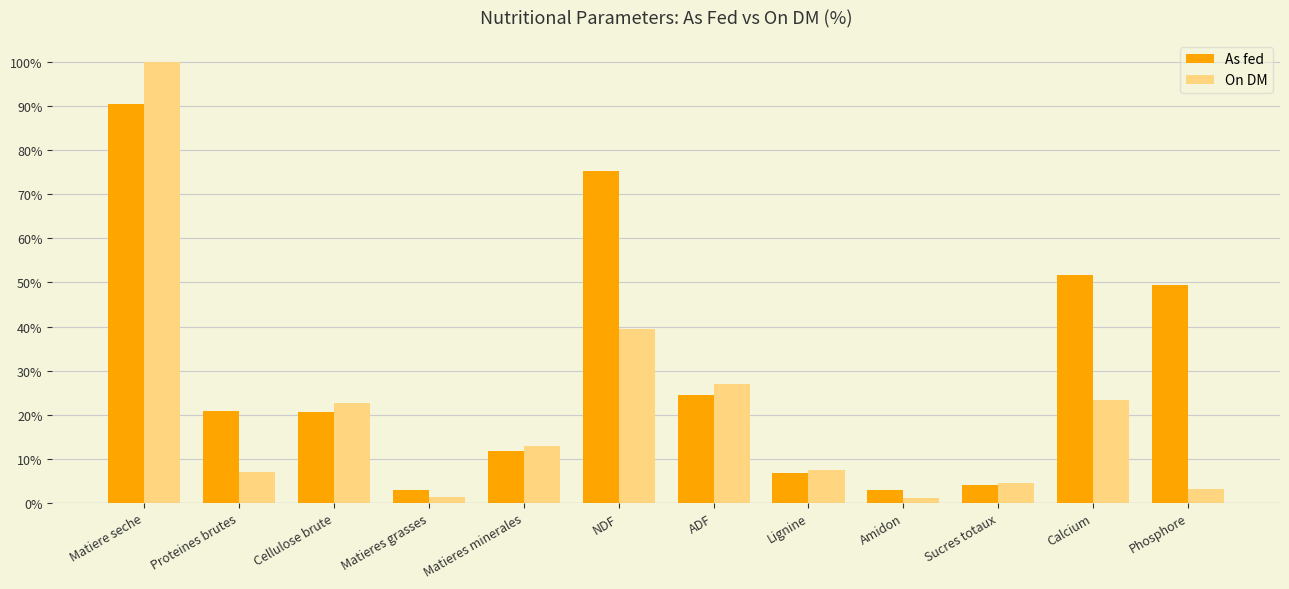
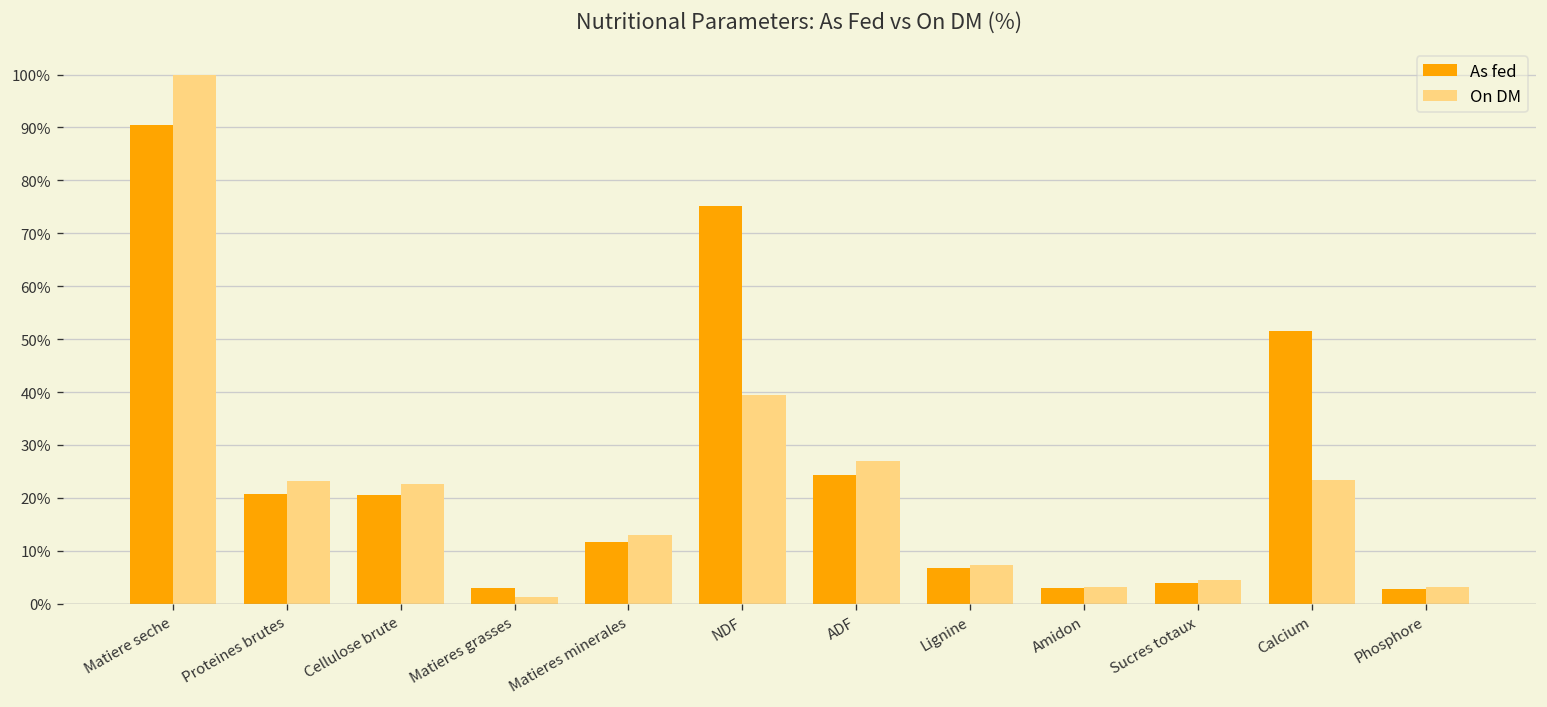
On DM, Proteines brutes: 7% -> 23%
On DM, Amidon: 1% -> 3%
As fed, Phosphore: 49% -> 3%
